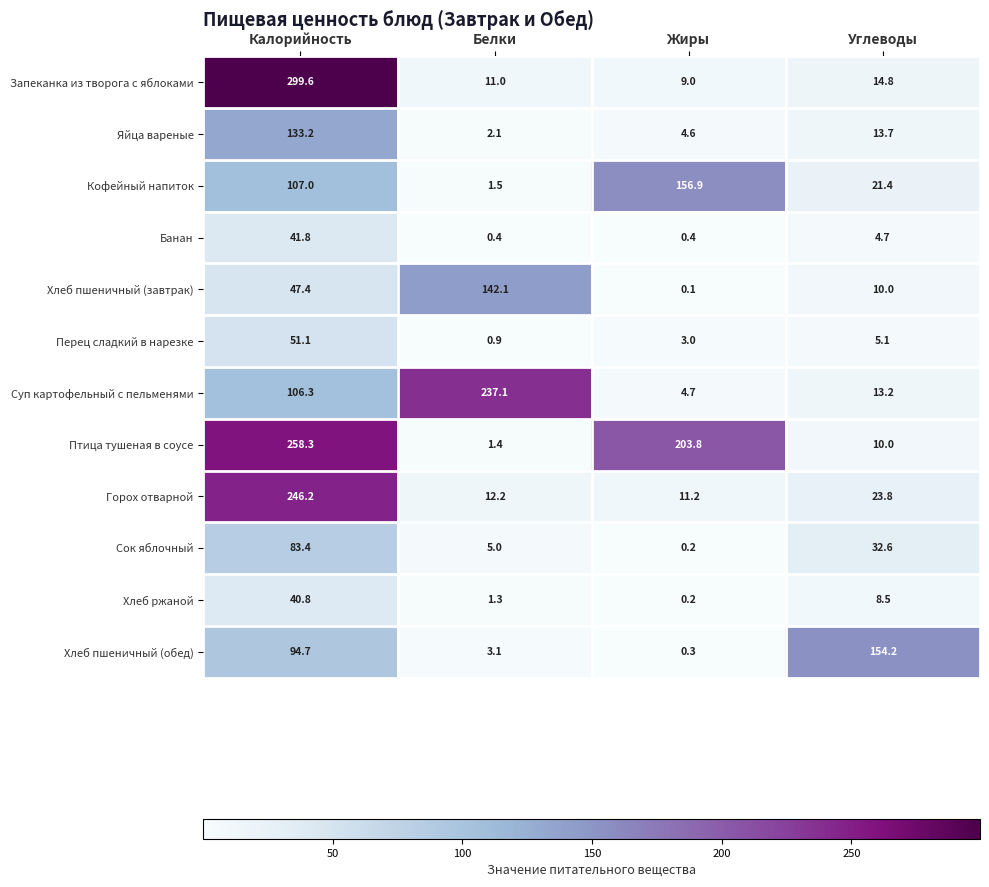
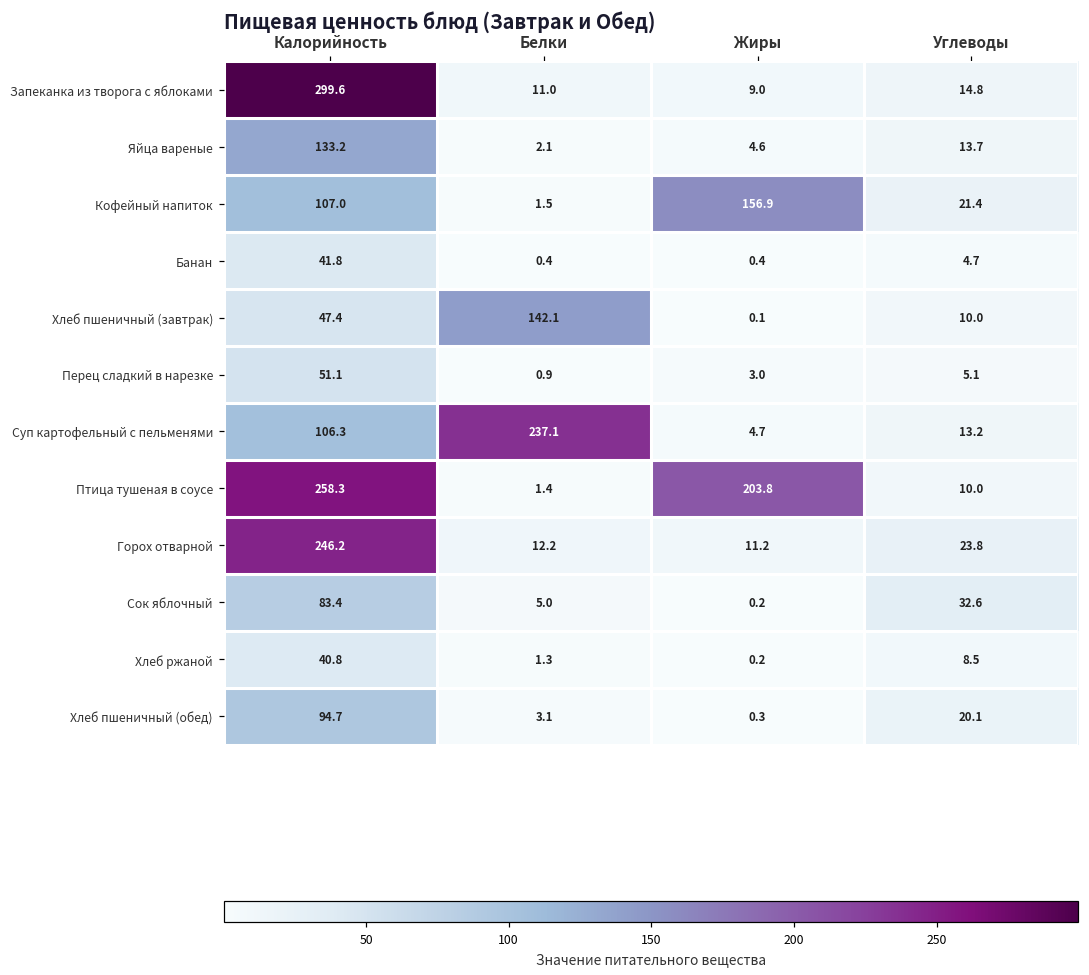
Хлеб пшеничный (обед), Углеводы: 154.2 -> 20.1
